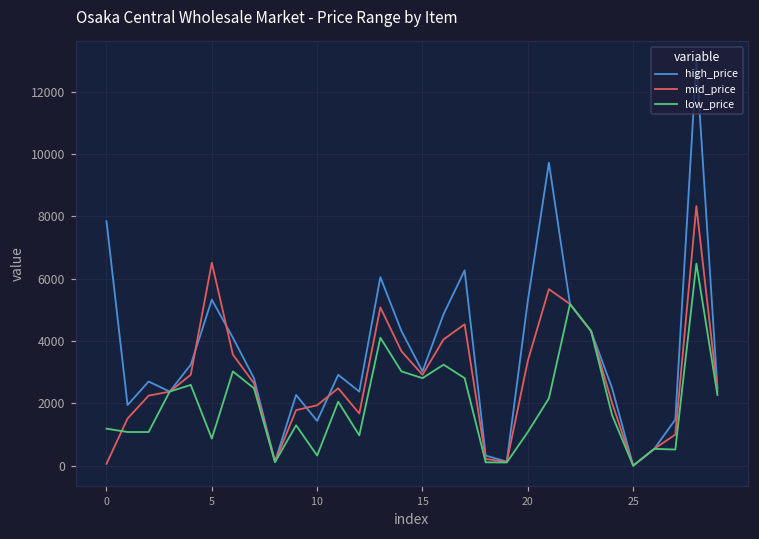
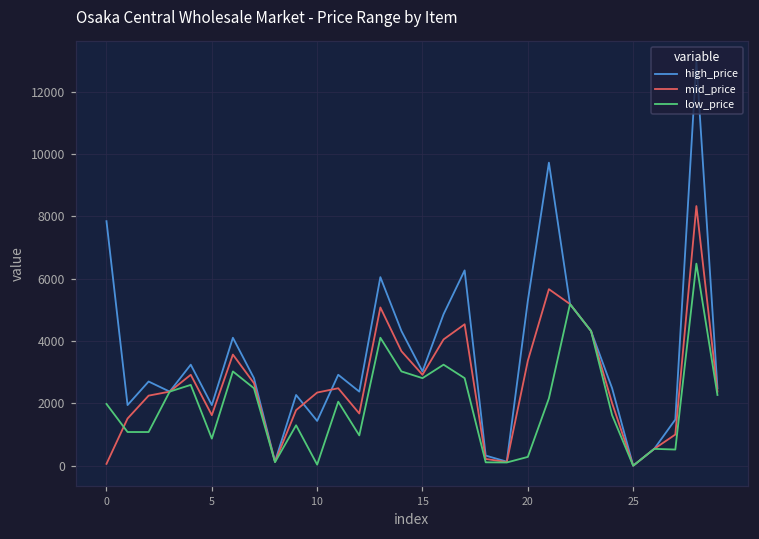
low_price, 0: 1200 -> 2000
high_price, 5: 5300 -> 1900
mid_price, 5: 6500 -> 1600
mid_price, 10: 1900 -> 2300
low_price, 10: 300 -> 0
low_price, 20: 1100 -> 300
